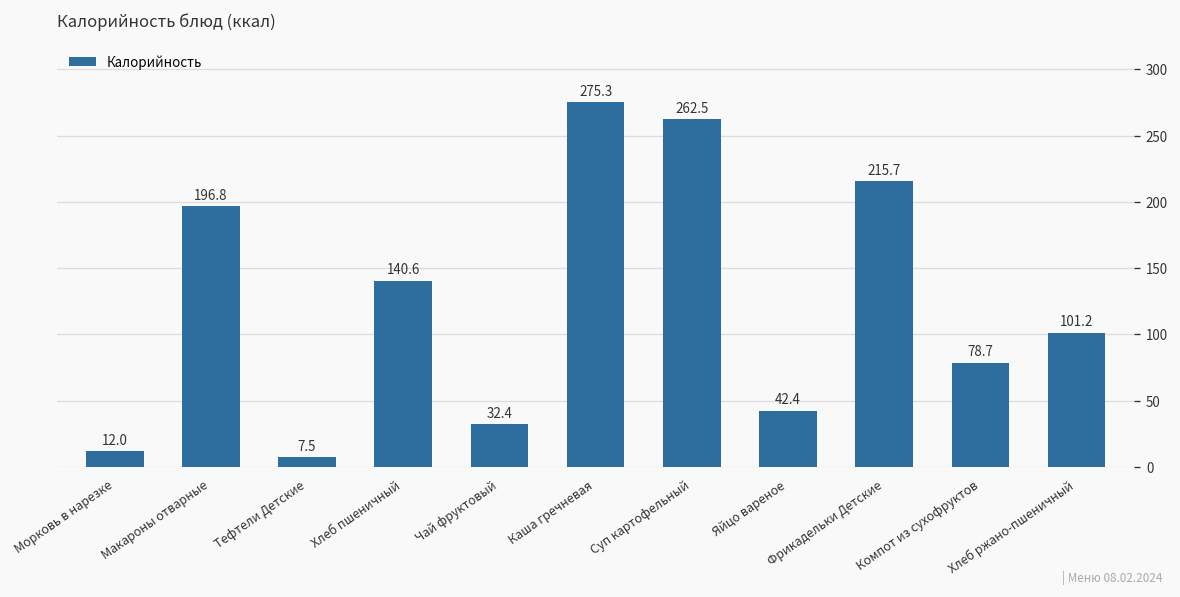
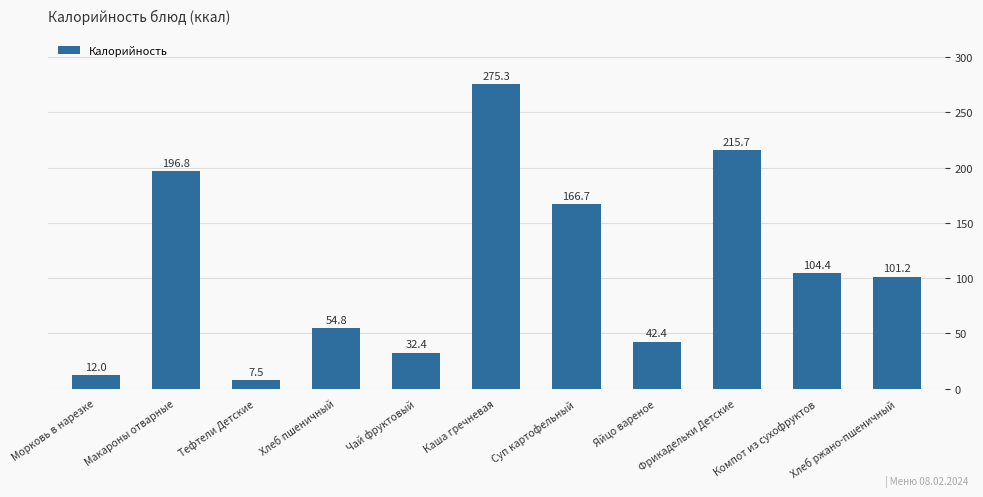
Хлеб пшеничный: 140.6 -> 54.8
Суп картофельный: 262.5 -> 166.7
Компот из сухофруктов: 78.7 -> 104.4
